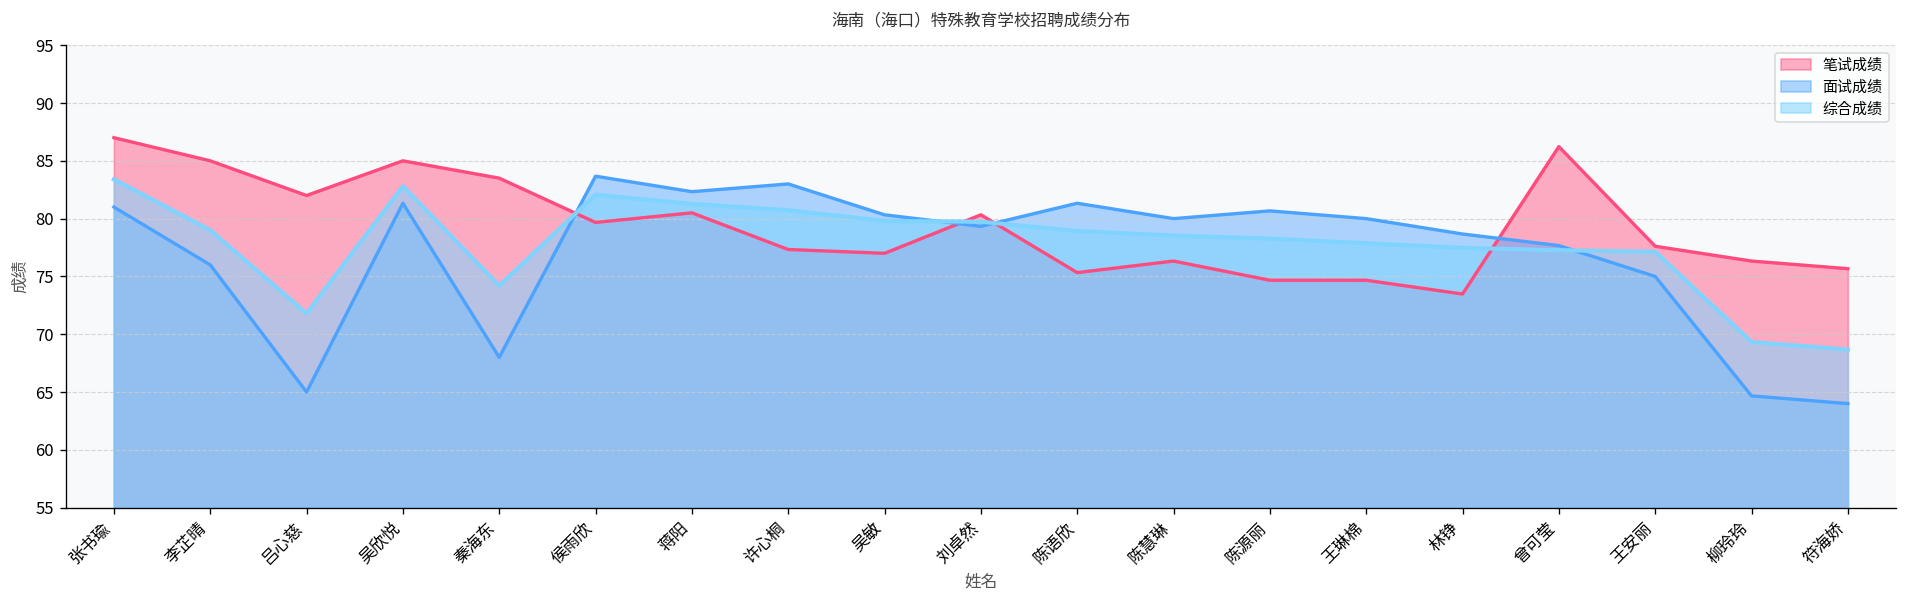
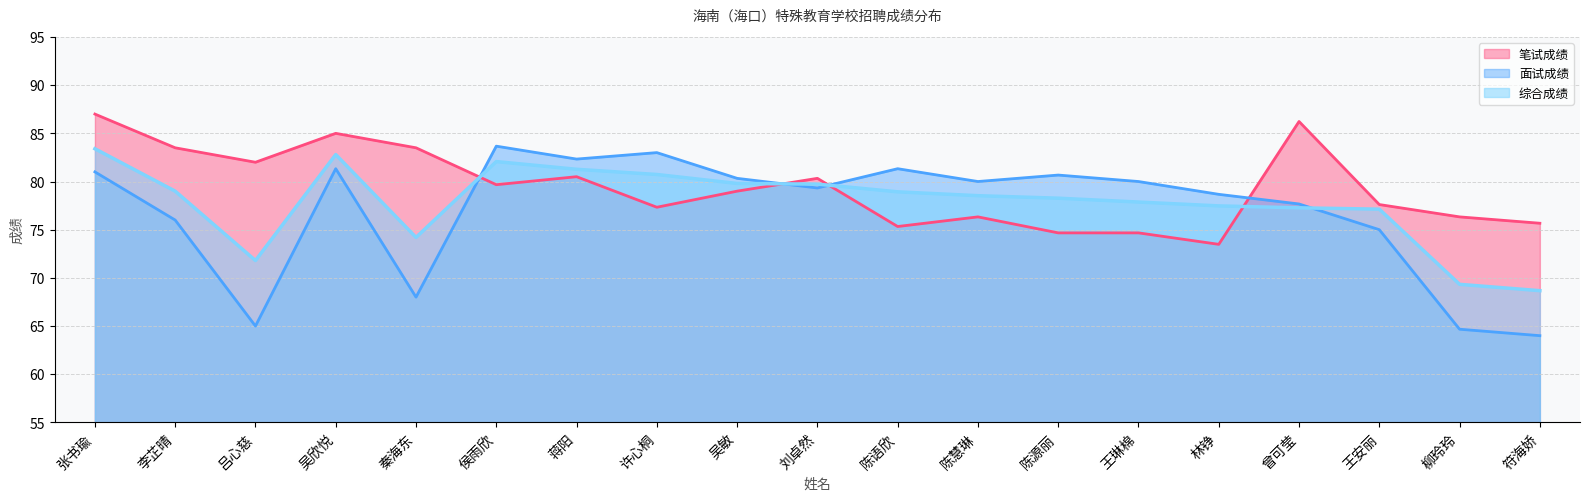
笔试成绩, 李芷晴: 85 -> 84
笔试成绩, 吴敏: 77 -> 79
